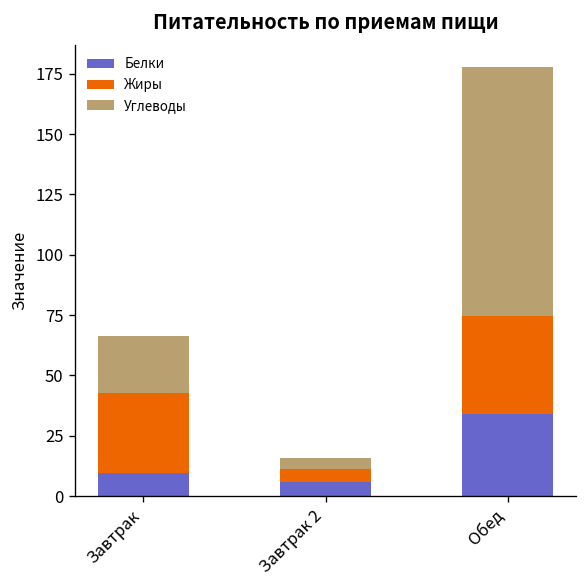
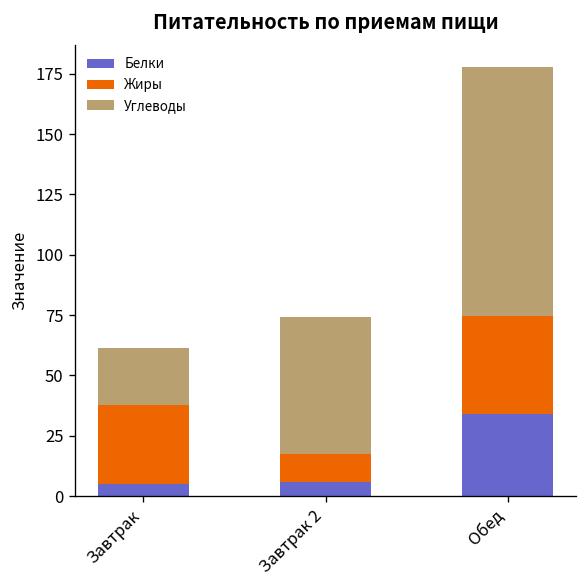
Белки, Завтрак: 10 -> 5
Жиры, Завтрак 2: 6 -> 12
Углеводы, Завтрак 2: 5 -> 57
